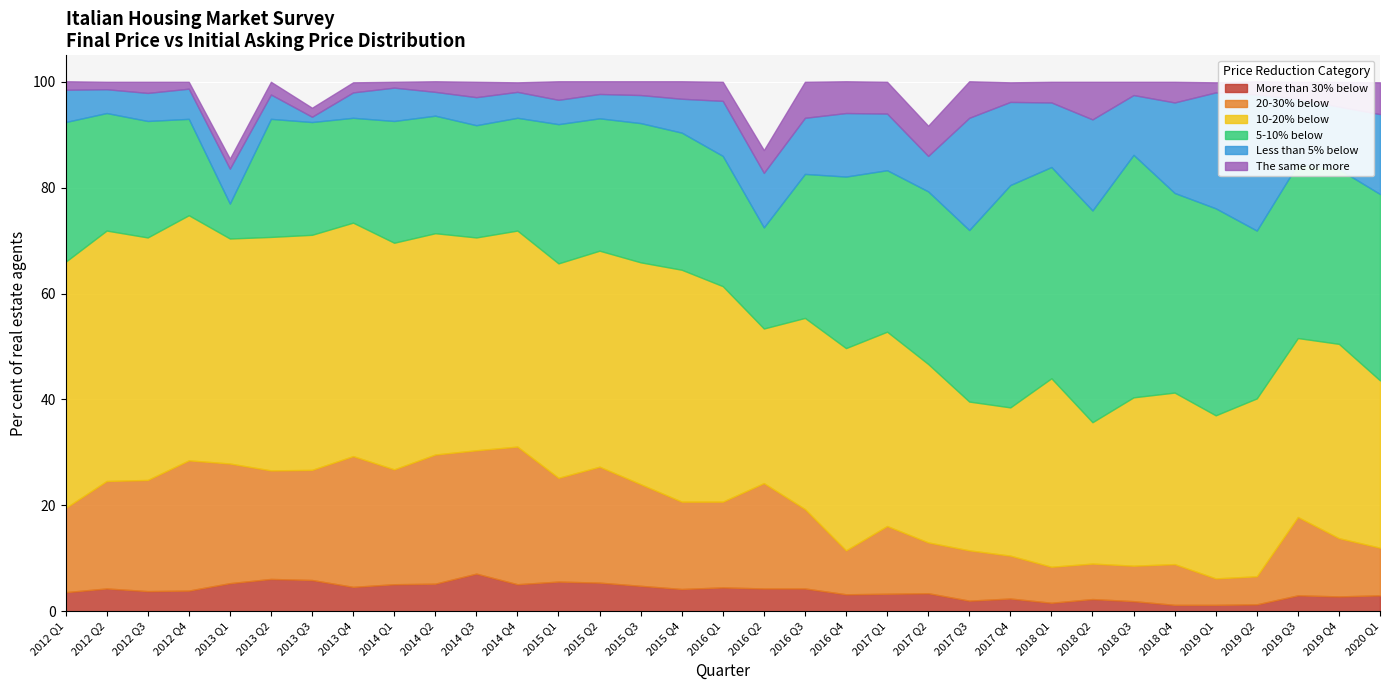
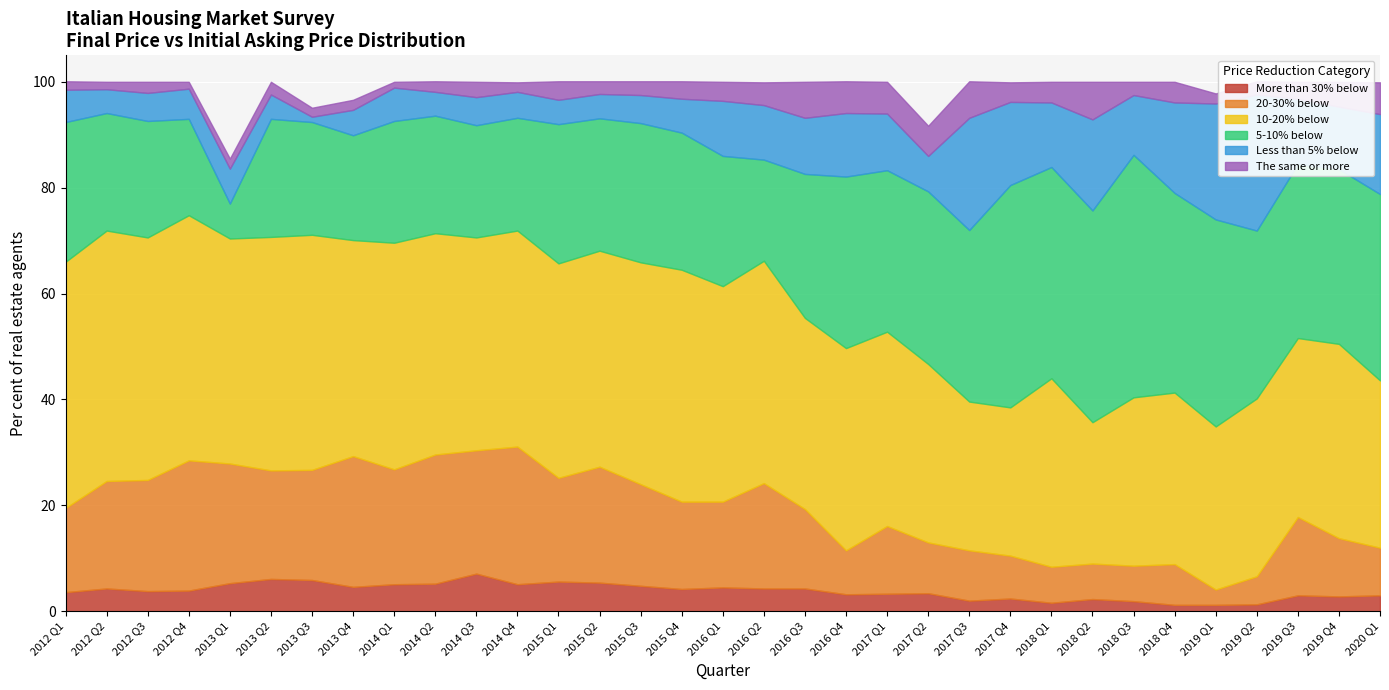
10-20% below, 2013 Q4: 44 -> 41
10-20% below, 2016 Q2: 29 -> 42
20-30% below, 2019 Q1: 5 -> 3
